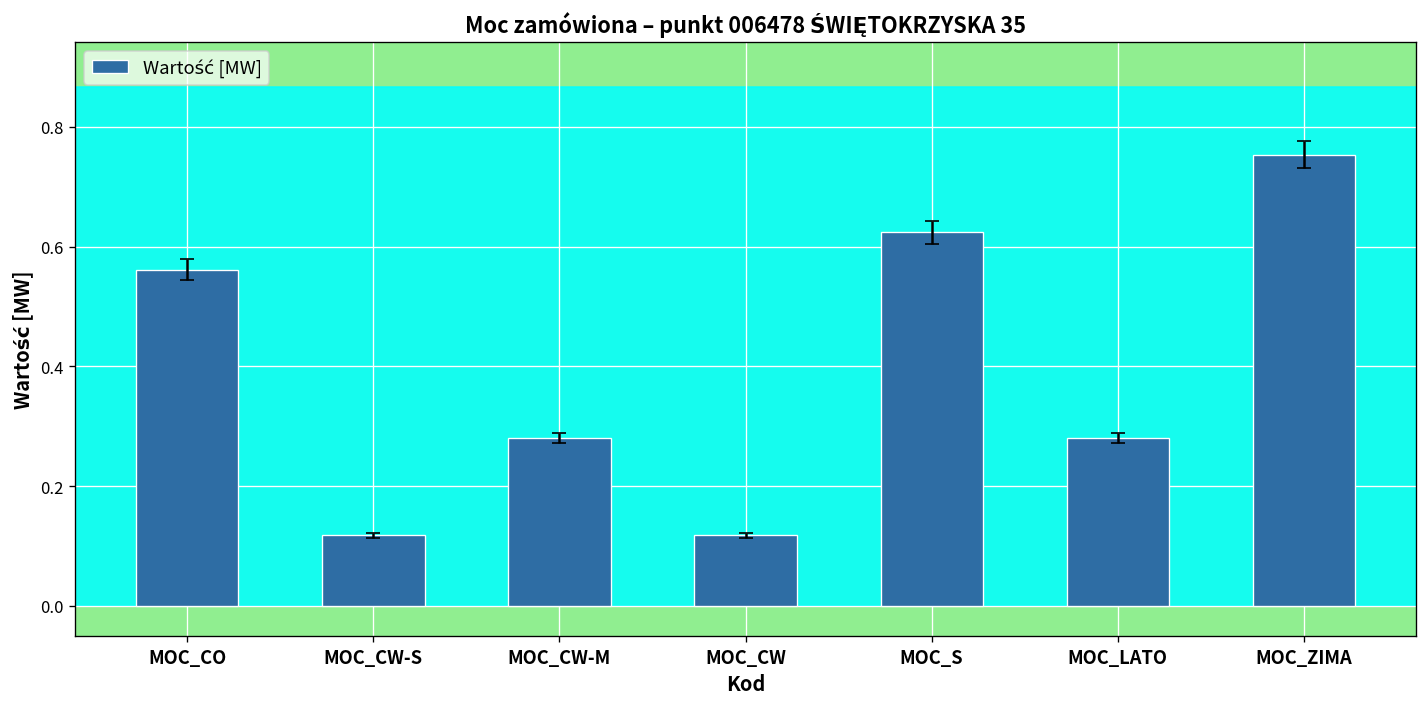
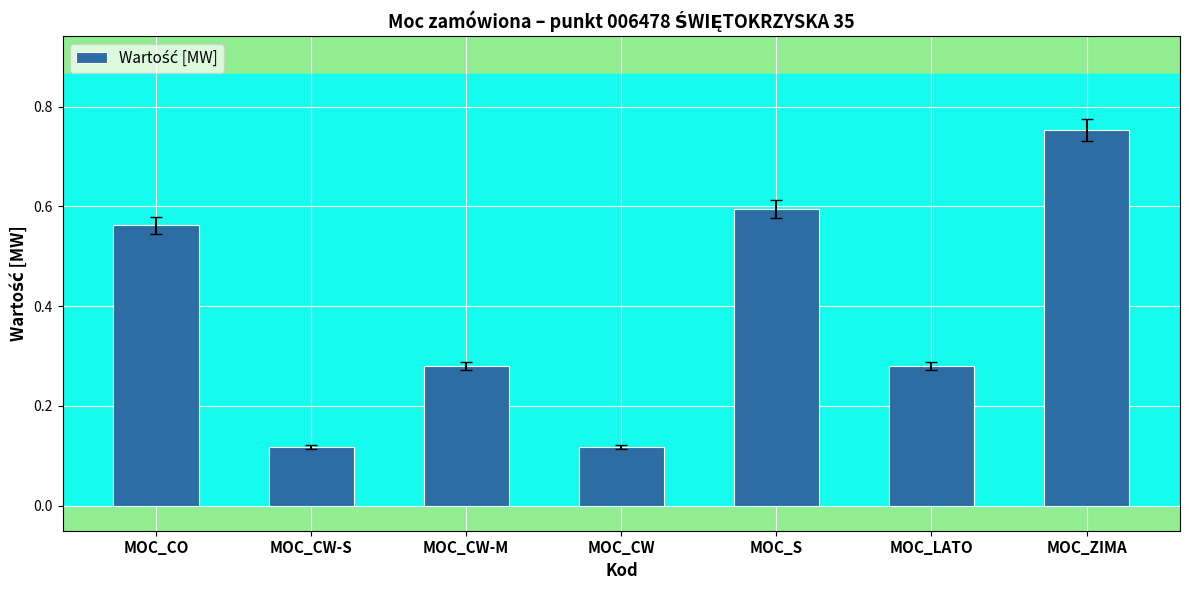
Wartość [MW], MOC_S: 0.62 -> 0.60
